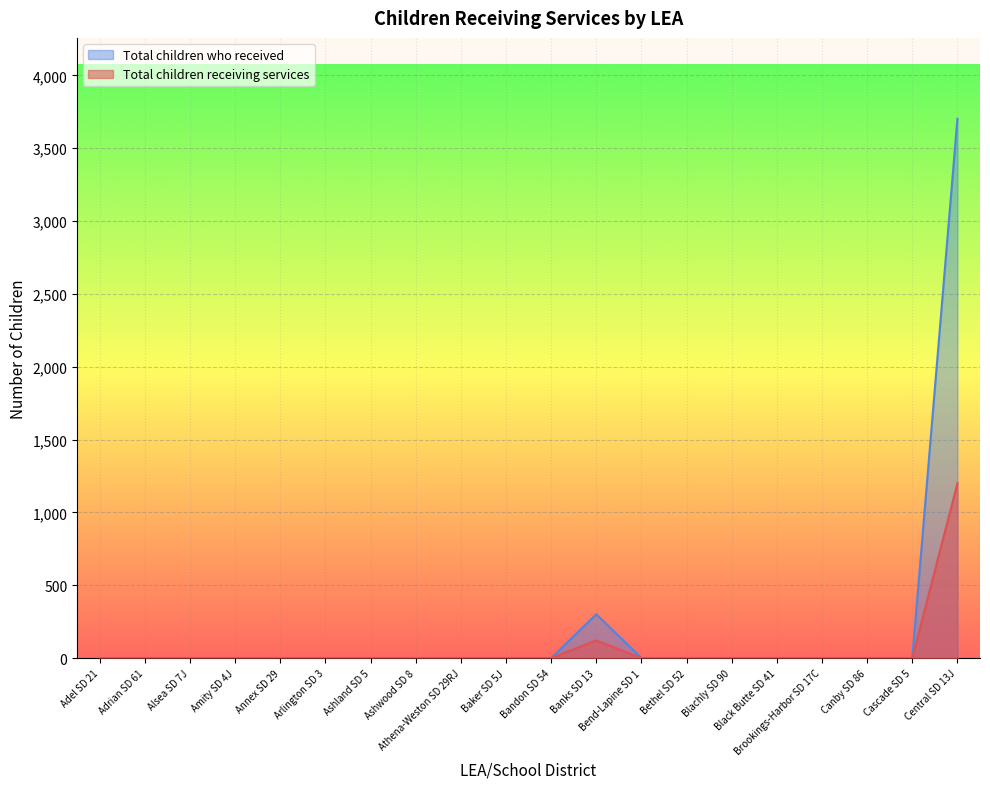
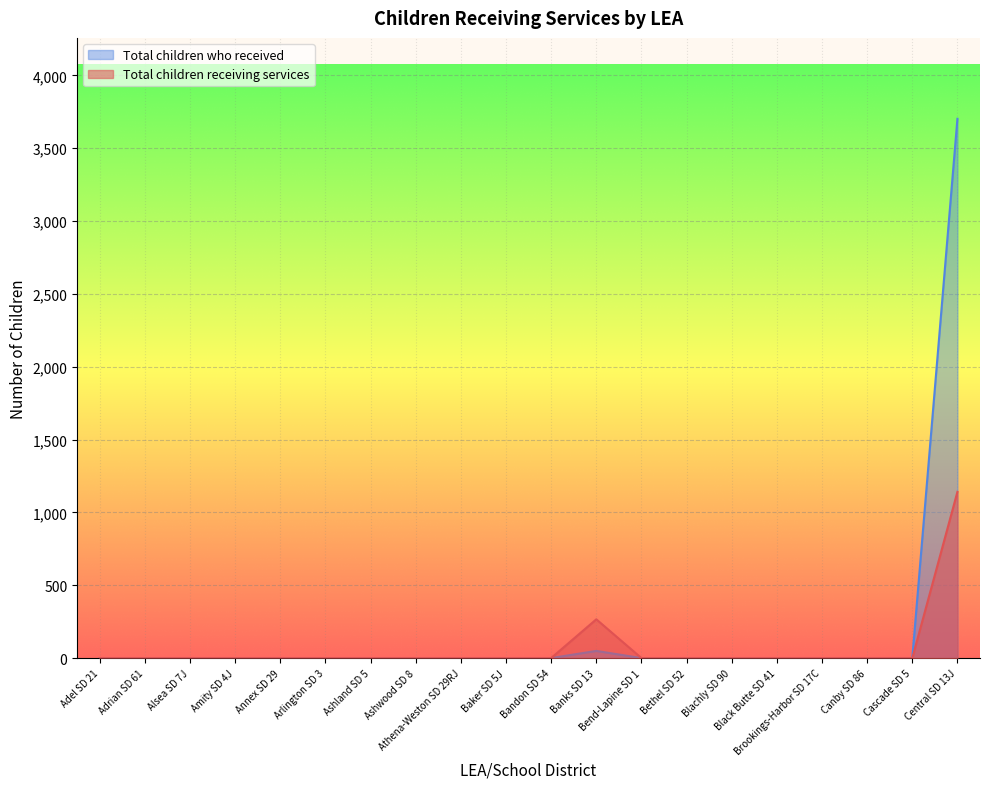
Total children who received, Banks SD 13: 300 -> 50
Total children receiving services, Banks SD 13: 120 -> 270
Total children receiving services, Central SD 13J: 1,200 -> 1,140
